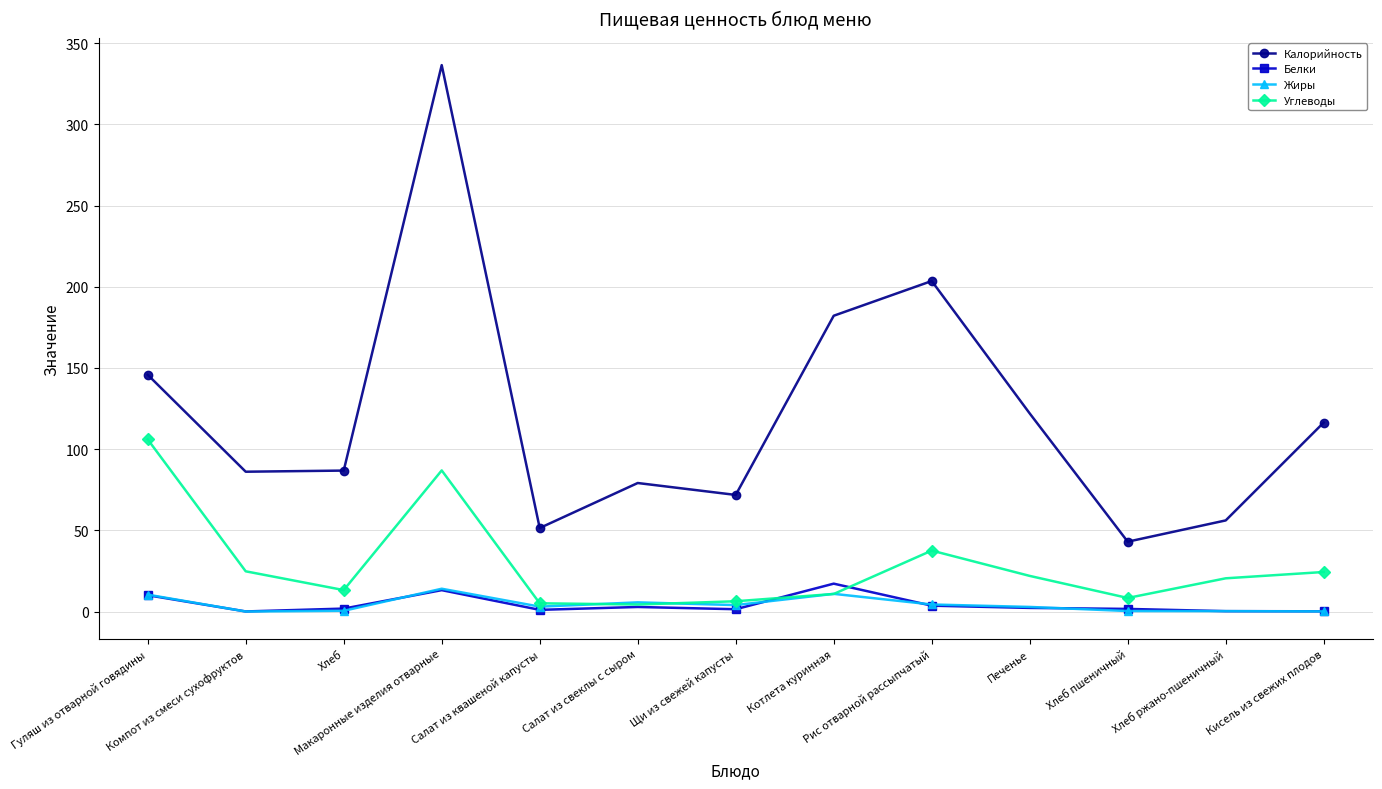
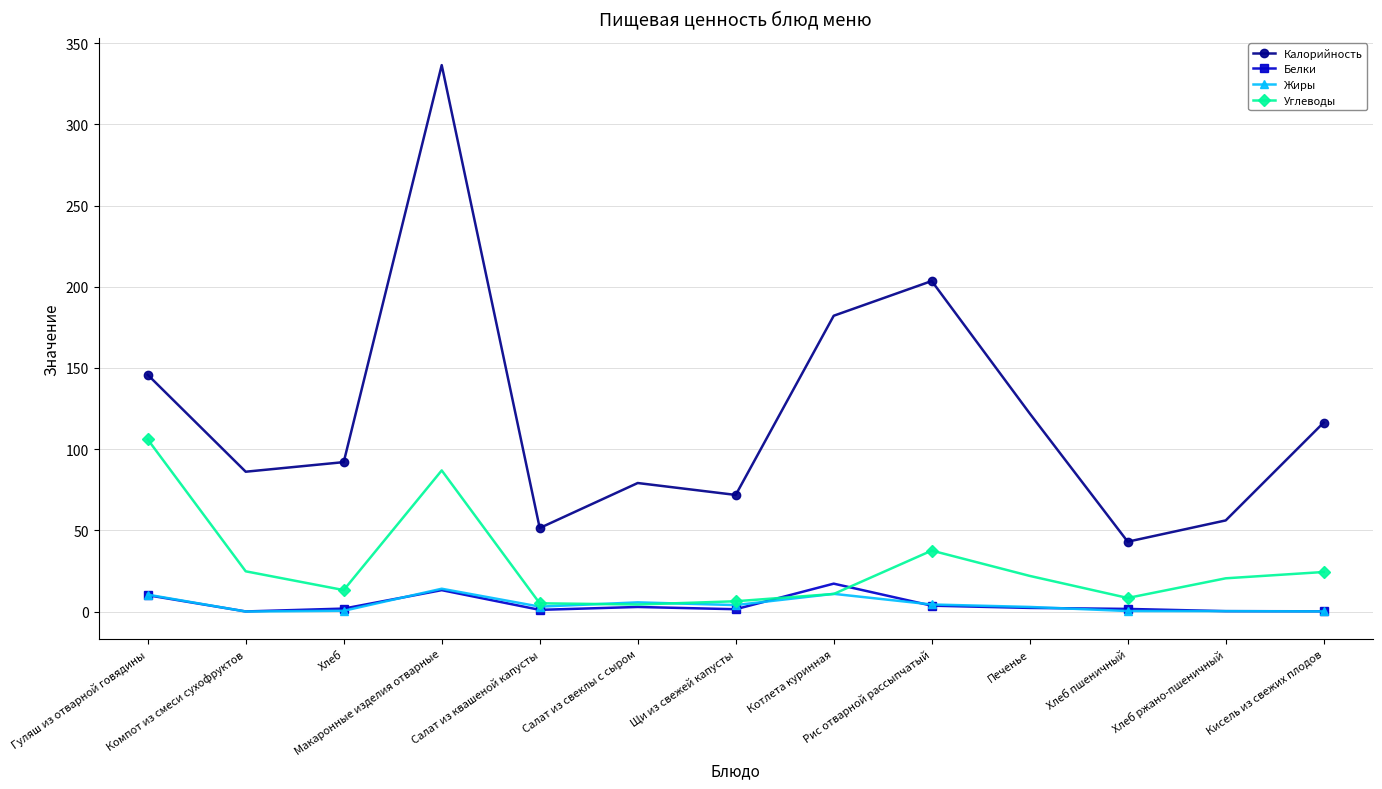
Калорийность, Хлеб: 87 -> 92
